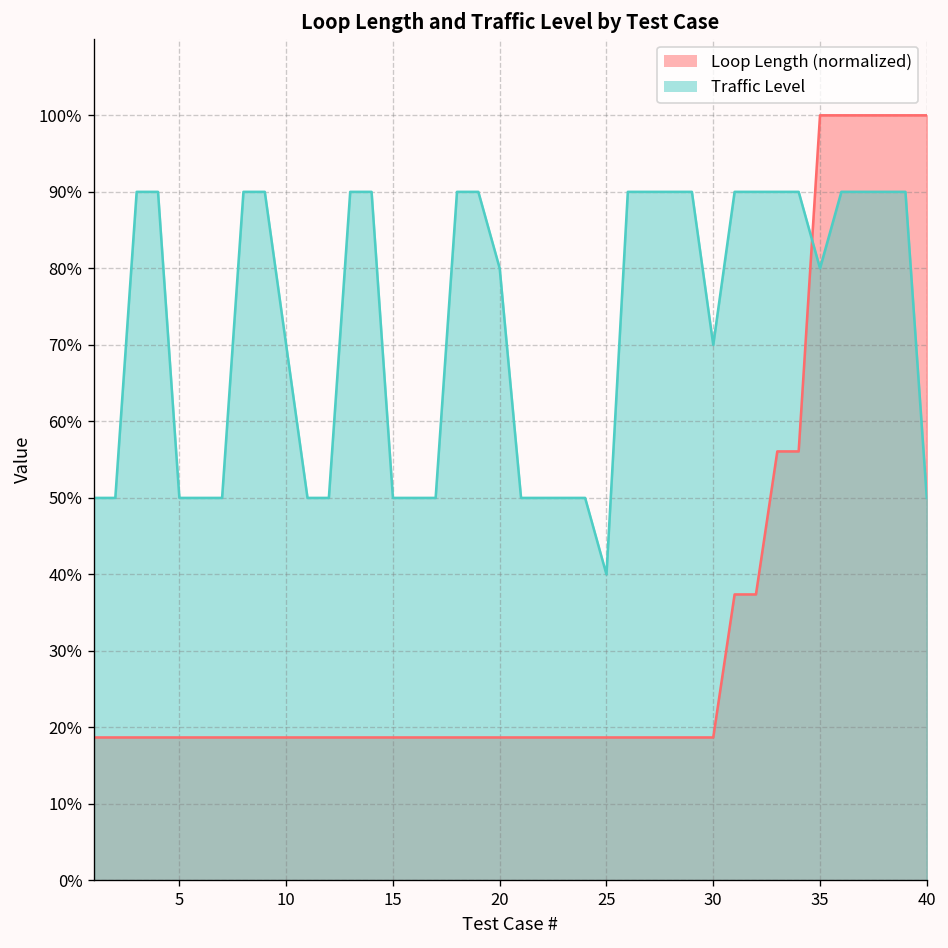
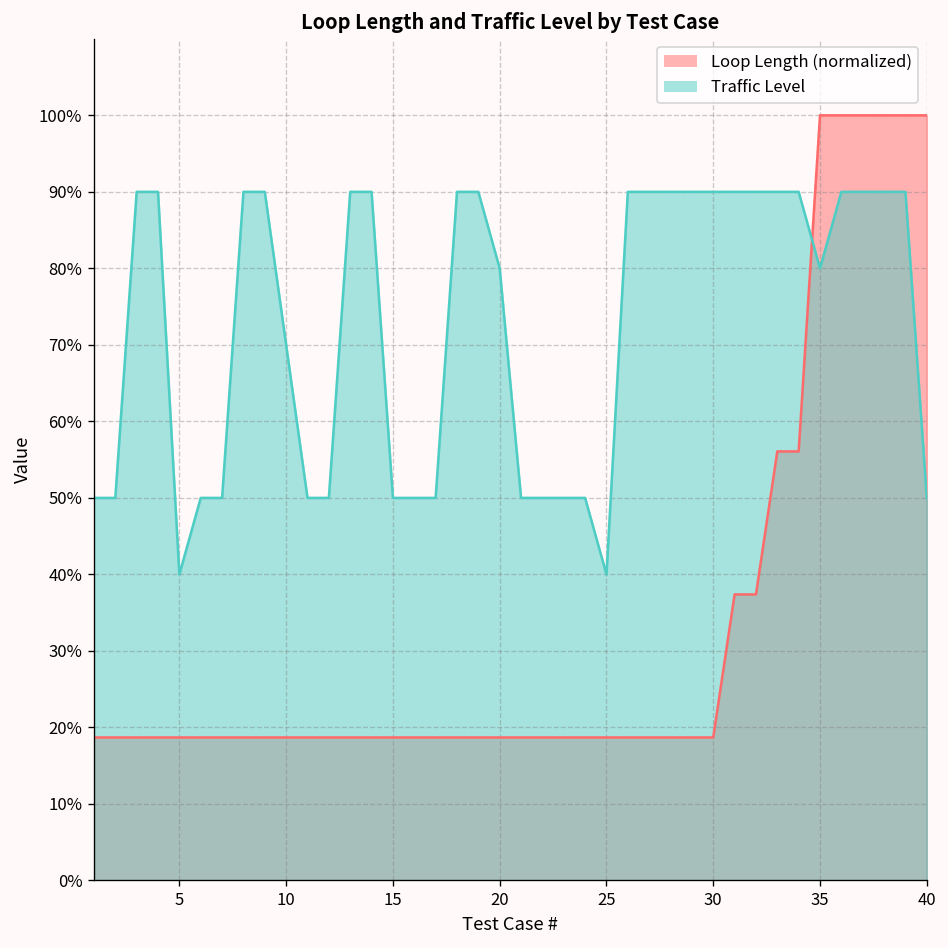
Traffic Level, 5: 50% -> 40%
Traffic Level, 30: 70% -> 90%
